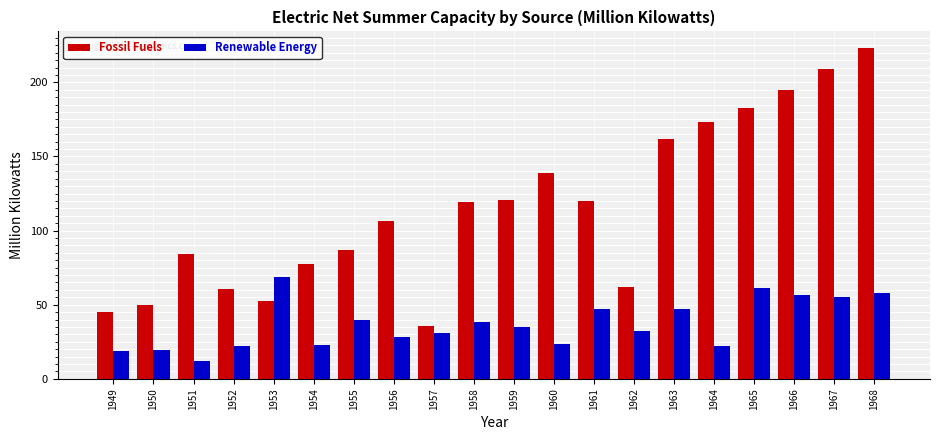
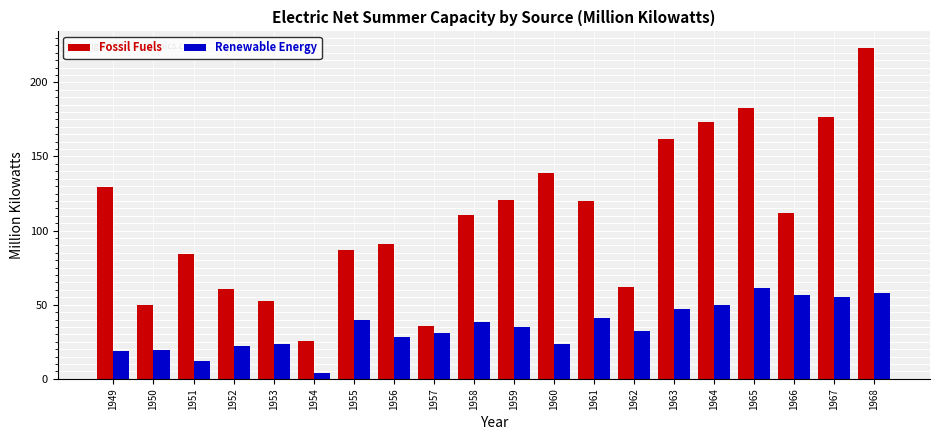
Fossil Fuels, 1949: 45 -> 129
Renewable Energy, 1953: 69 -> 24
Fossil Fuels, 1954: 77 -> 26
Renewable Energy, 1954: 23 -> 4
Fossil Fuels, 1956: 107 -> 91
Fossil Fuels, 1958: 119 -> 111
Renewable Energy, 1961: 47 -> 41
Renewable Energy, 1964: 22 -> 49
Fossil Fuels, 1966: 195 -> 112
Fossil Fuels, 1967: 209 -> 176
